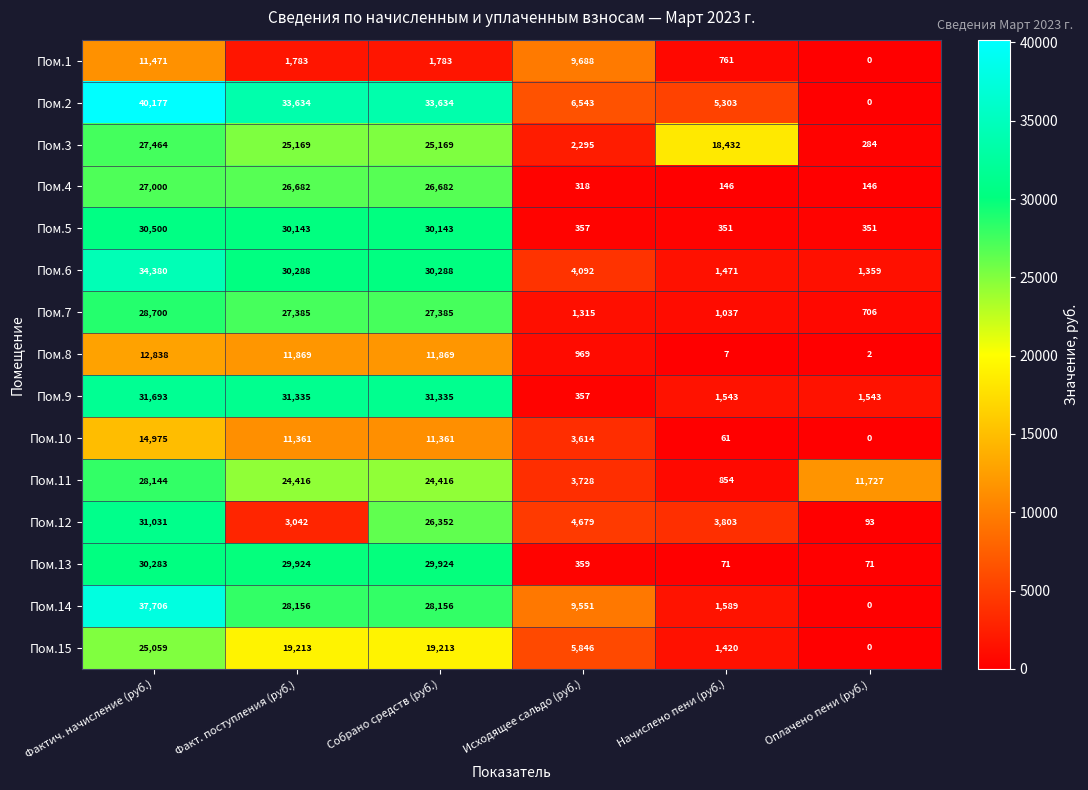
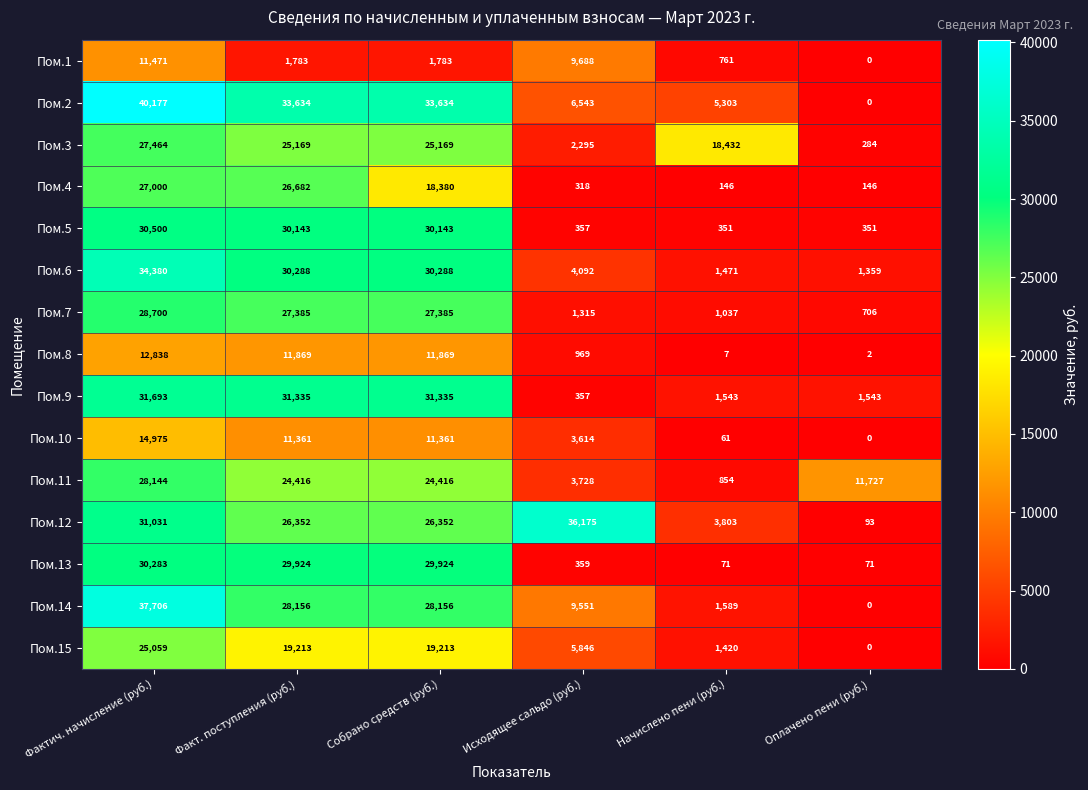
Пом.4, Собрано средств (руб.): 26,682 -> 18,380
Пом.12, Факт. поступления (руб.): 3,042 -> 26,352
Пом.12, Исходящее сальдо (руб.): 4,679 -> 36,175
